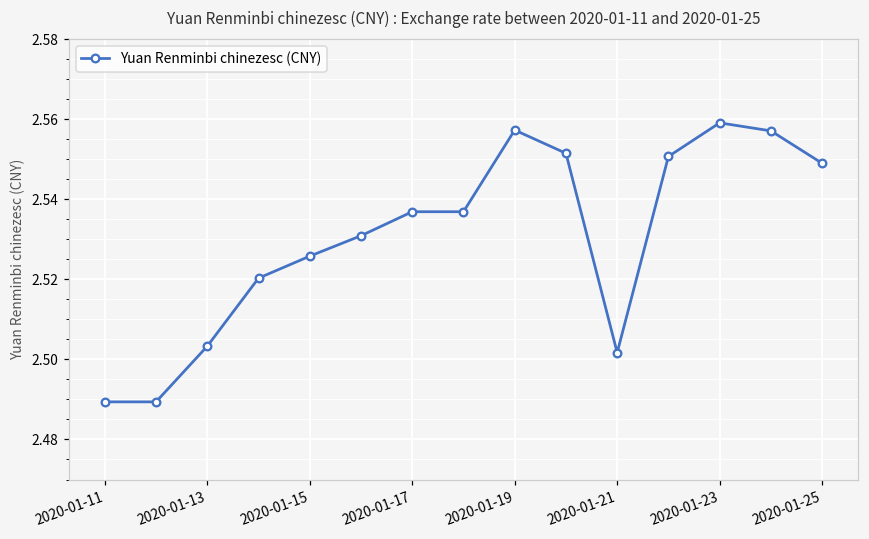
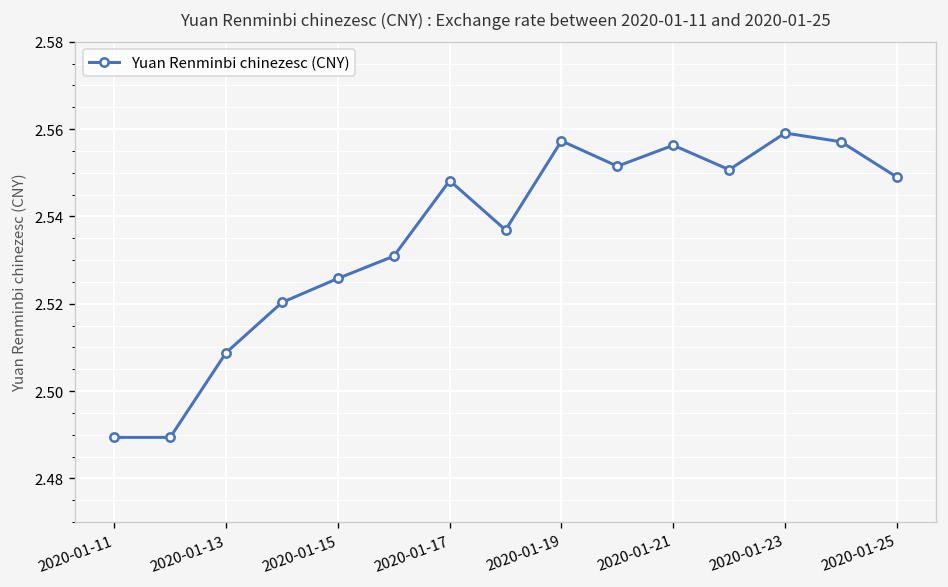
2020-01-13: 2.503 -> 2.509
2020-01-17: 2.537 -> 2.548
2020-01-21: 2.502 -> 2.556
